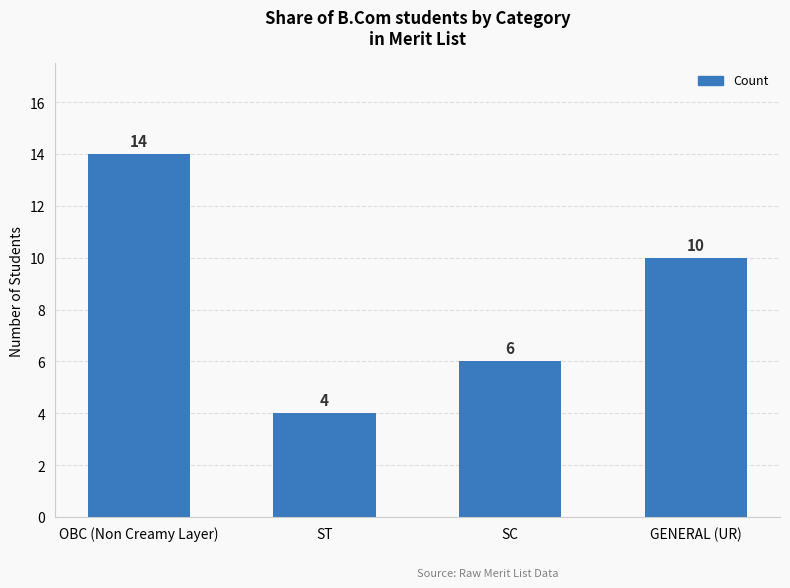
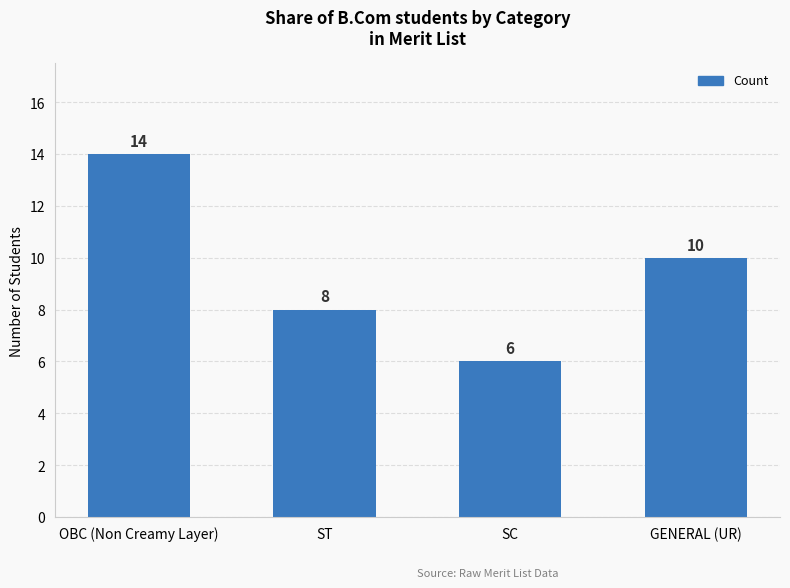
ST: 4 -> 8
